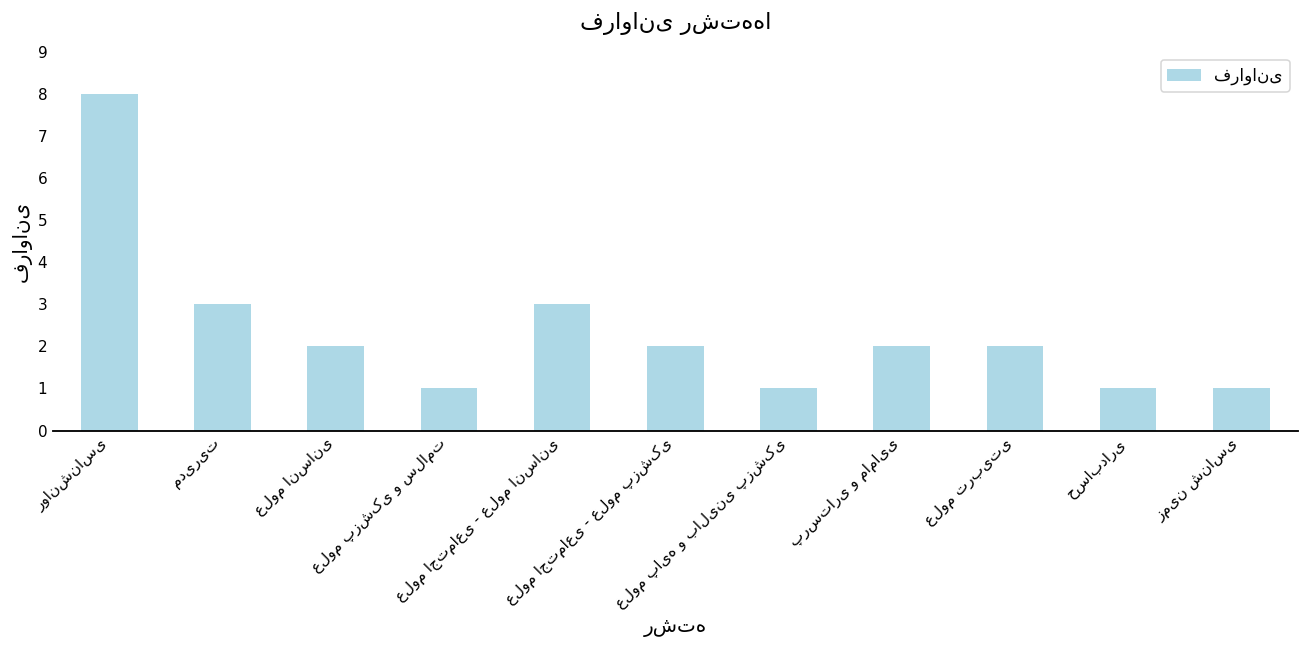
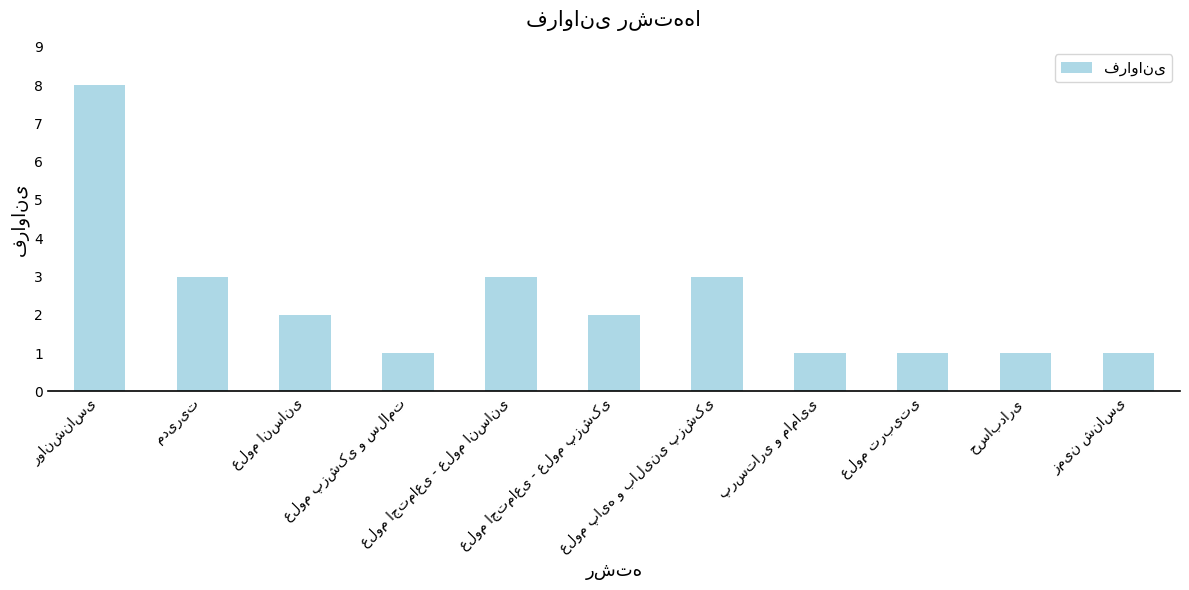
علوم پایه و بالینی پزشکی: 1 -> 3
پرستاری و مامایی: 2 -> 1
علوم تربیتی: 2 -> 1
